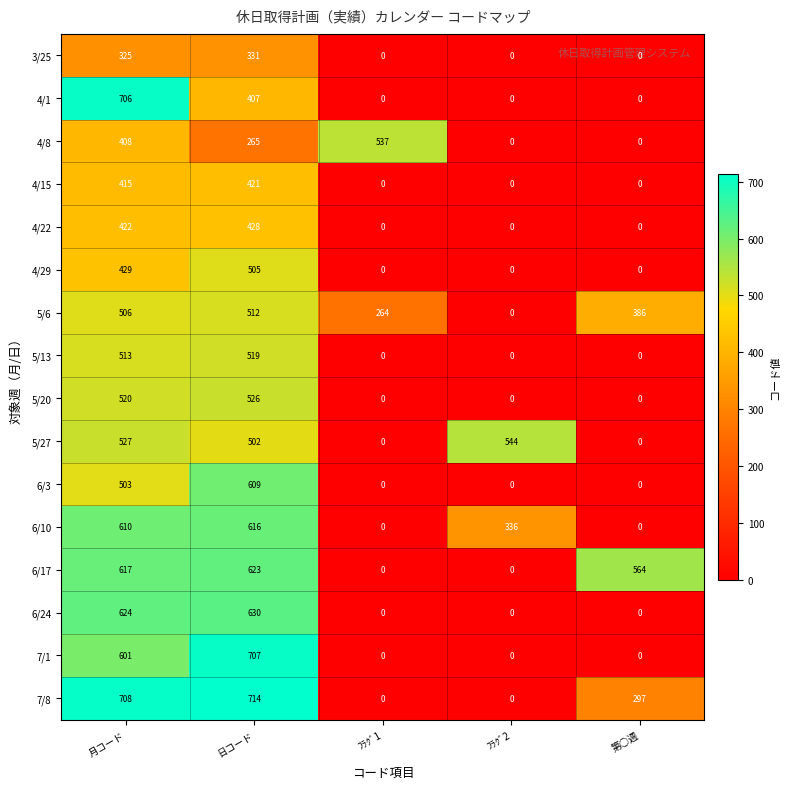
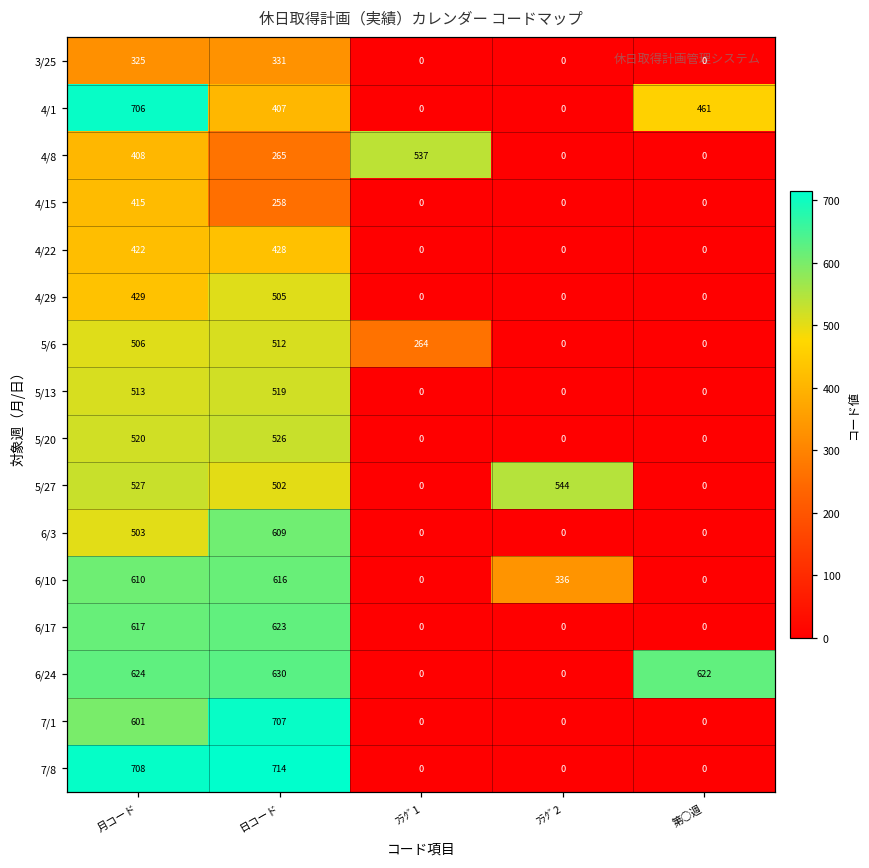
4/1, 第○週: 0 -> 461
4/15, 日コード: 421 -> 258
5/6, 第○週: 386 -> 0
6/17, 第○週: 564 -> 0
6/24, 第○週: 0 -> 622
7/8, 第○週: 297 -> 0
